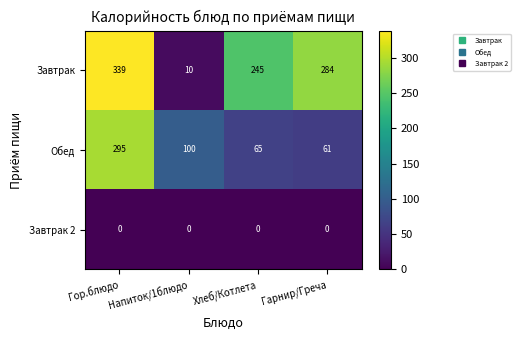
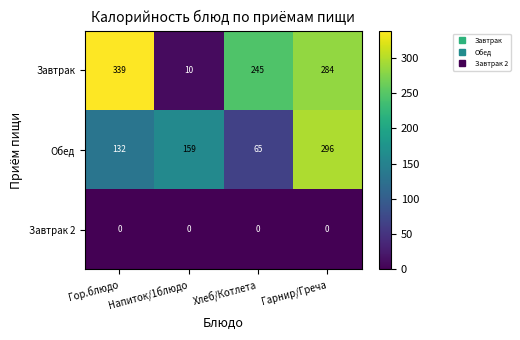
Обед, Гор.блюдо: 295 -> 132
Обед, Напиток/1блюдо: 100 -> 159
Обед, Гарнир/Греча: 61 -> 296
